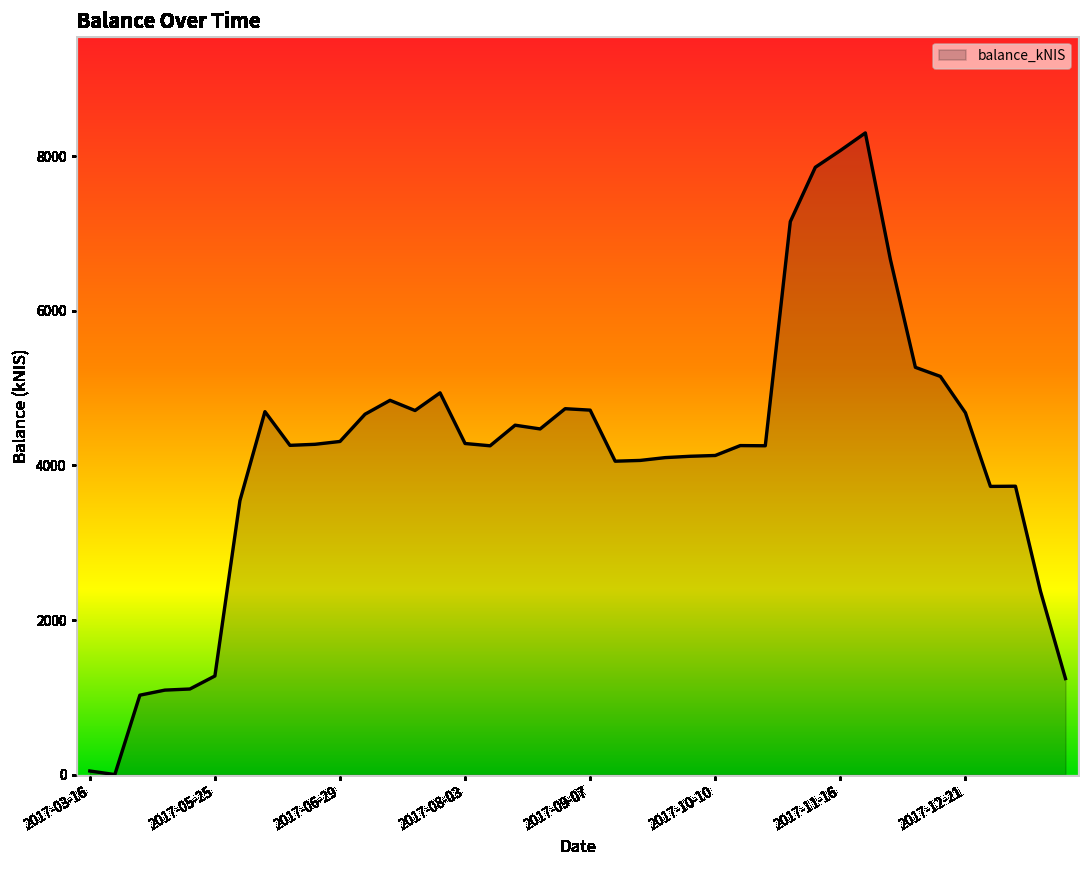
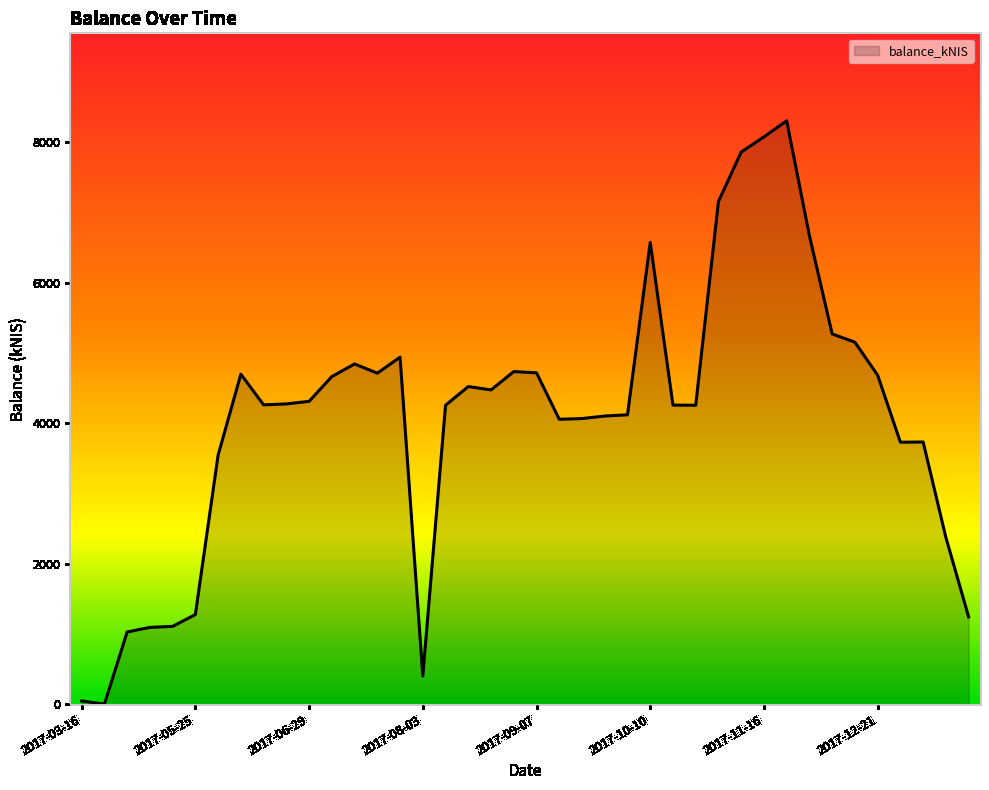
2017-08-03: 4300 -> 400
2017-10-10: 4100 -> 6600
